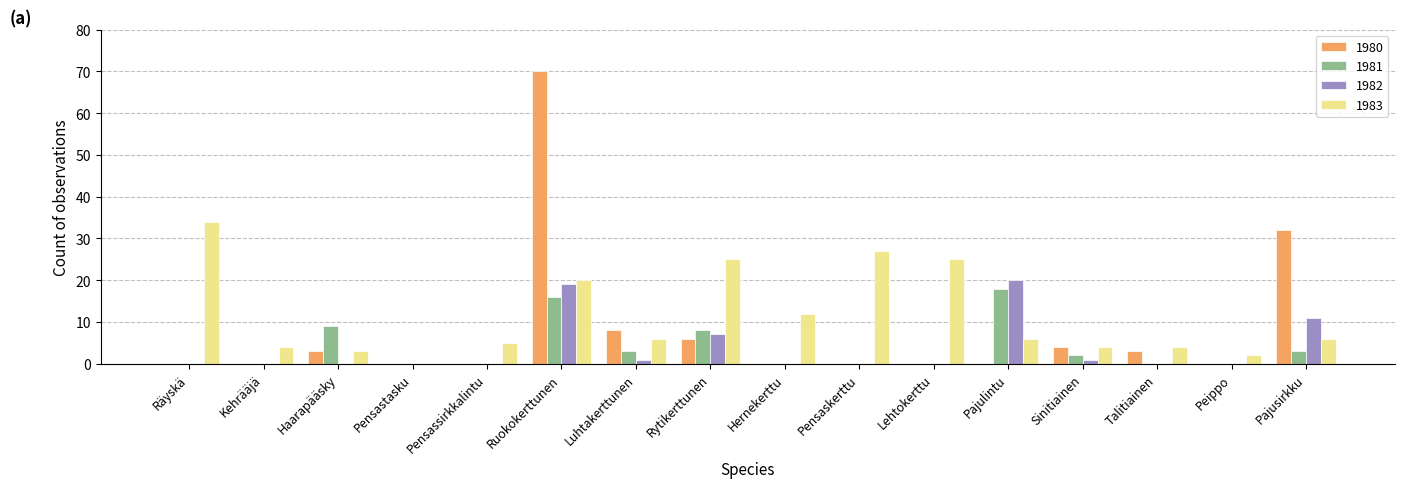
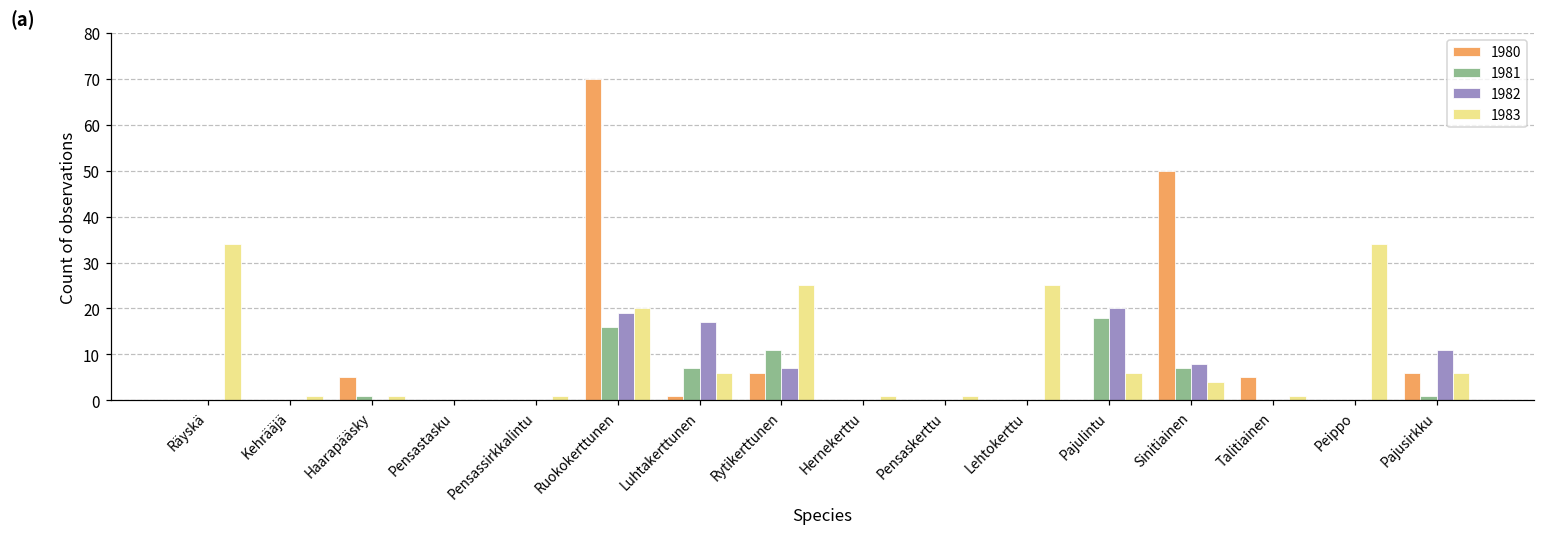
1983, Kehrääjä: 4 -> 1
1980, Haarapääsky: 3 -> 5
1981, Haarapääsky: 9 -> 1
1983, Haarapääsky: 3 -> 1
1983, Pensassirkkalintu: 5 -> 1
1980, Luhtakerttunen: 8 -> 1
1981, Luhtakerttunen: 3 -> 7
1982, Luhtakerttunen: 1 -> 17
1981, Rytikerttunen: 8 -> 11
1983, Hernekerttu: 12 -> 1
1983, Pensaskerttu: 27 -> 1
1980, Sinitiainen: 4 -> 50
1981, Sinitiainen: 2 -> 7
1982, Sinitiainen: 1 -> 8
1980, Talitiainen: 3 -> 5
1983, Talitiainen: 4 -> 1
1983, Peippo: 2 -> 34
1980, Pajusirkku: 32 -> 6
1981, Pajusirkku: 3 -> 1
